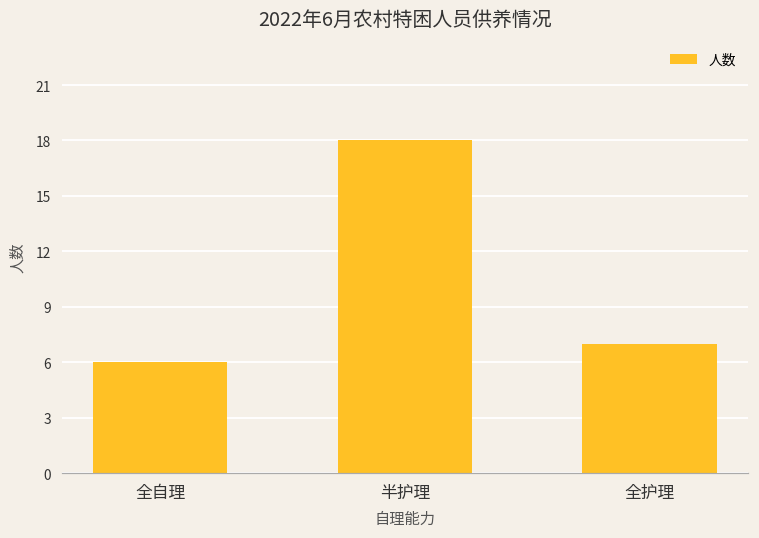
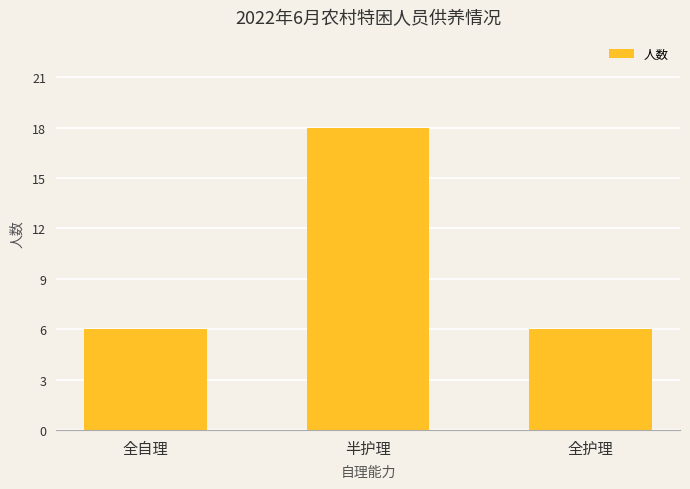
全护理: 7 -> 6
